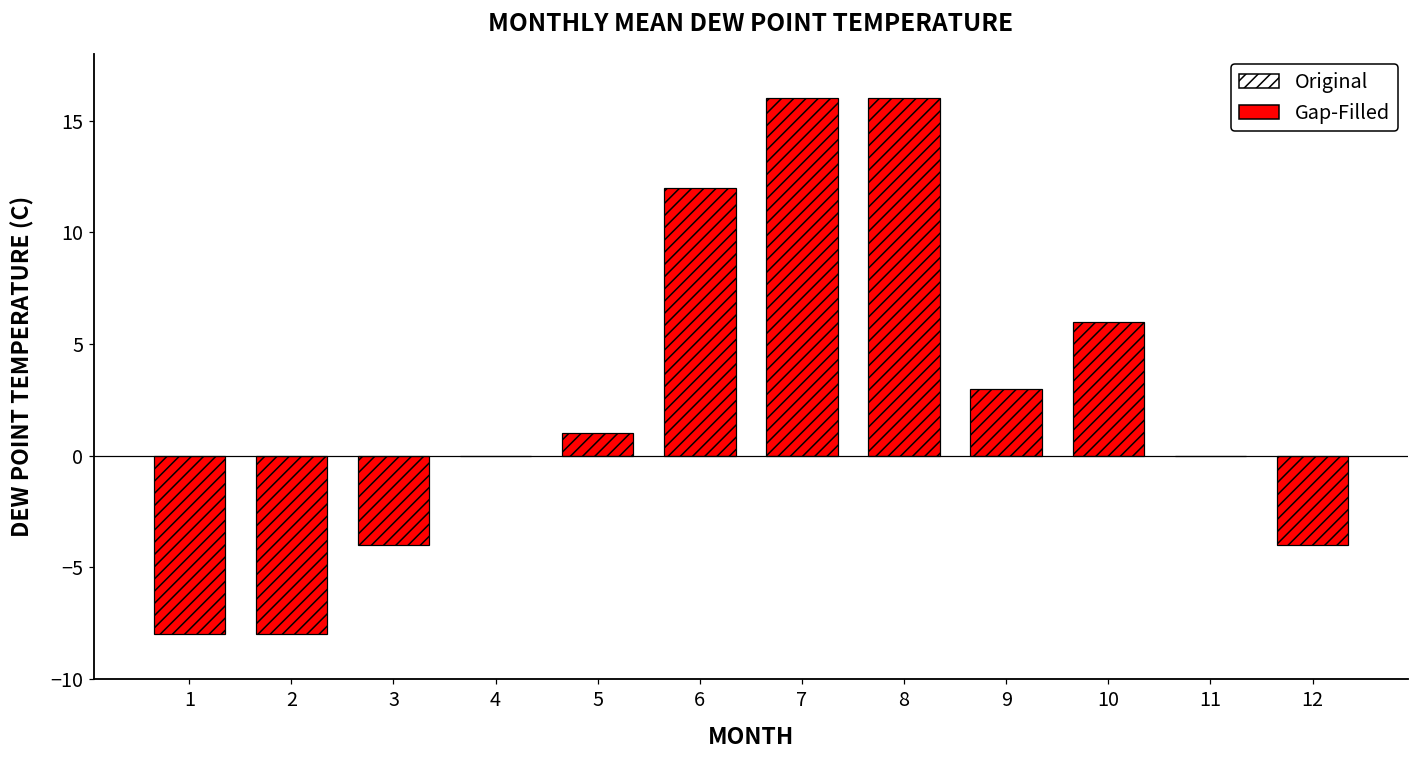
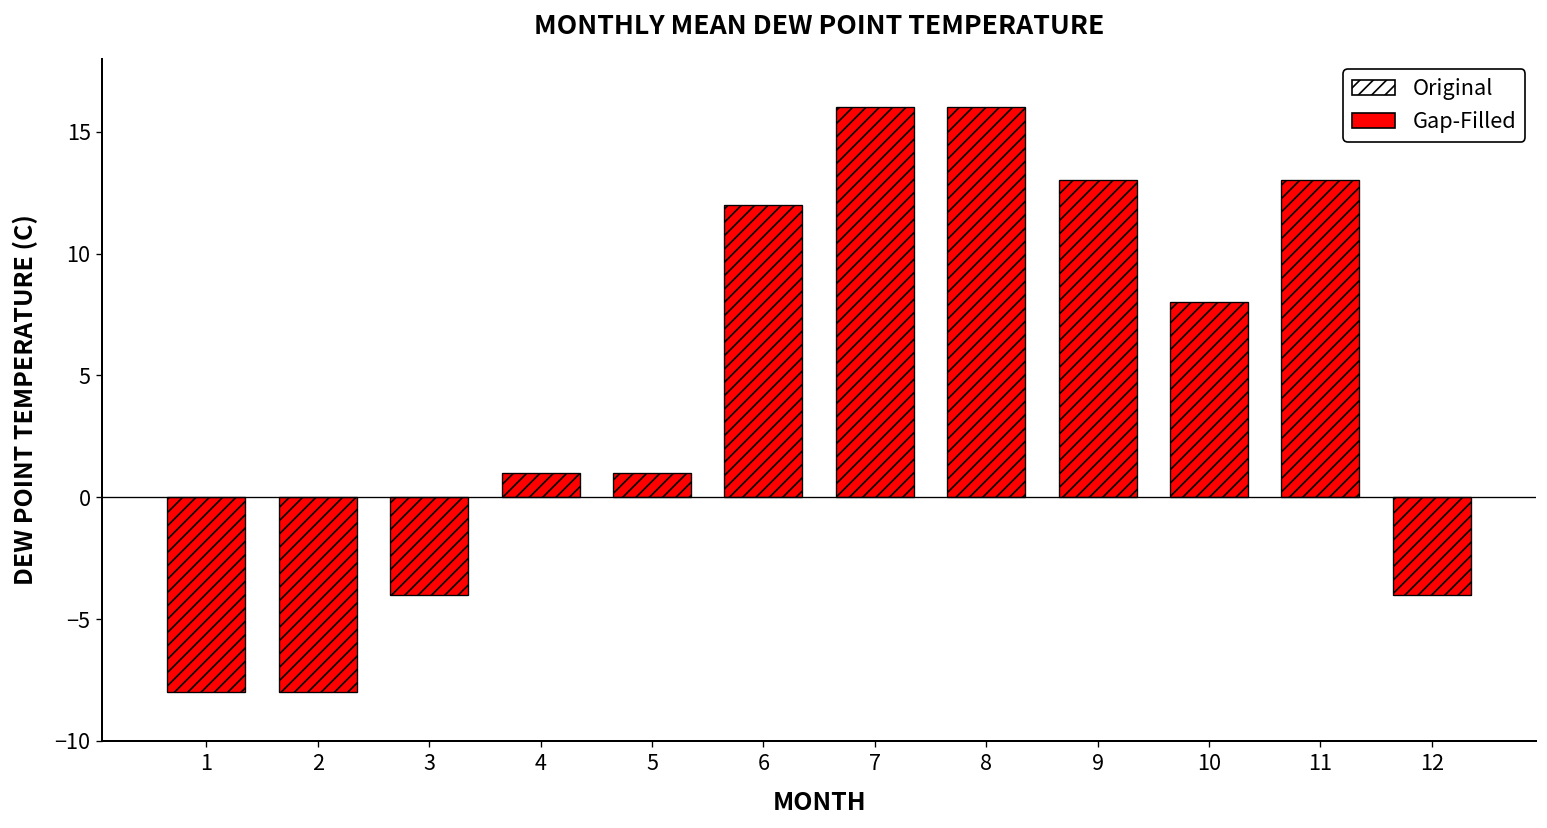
4: 0 -> 1
9: 3 -> 13
10: 6 -> 8
11: 0 -> 13
